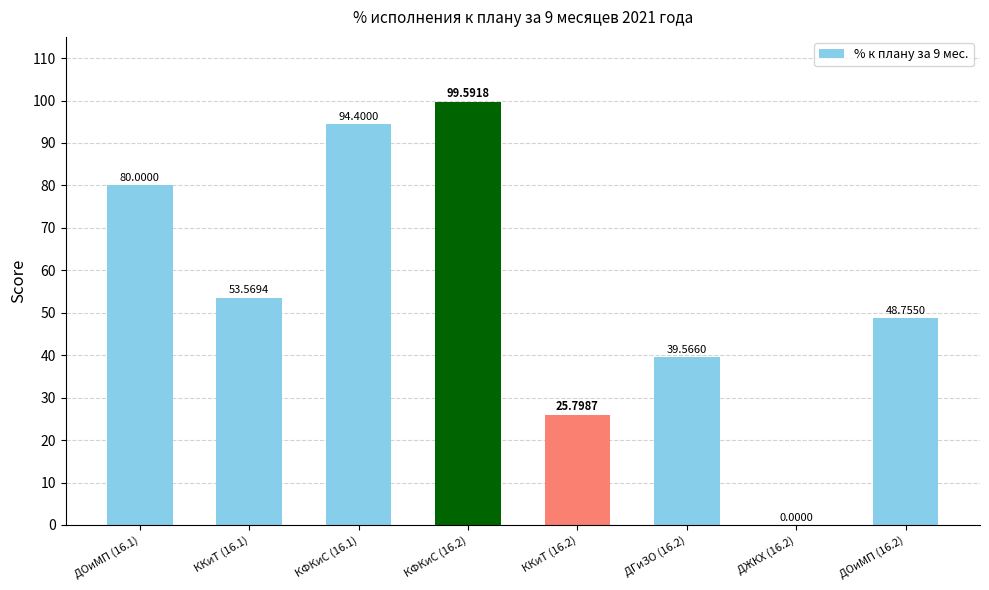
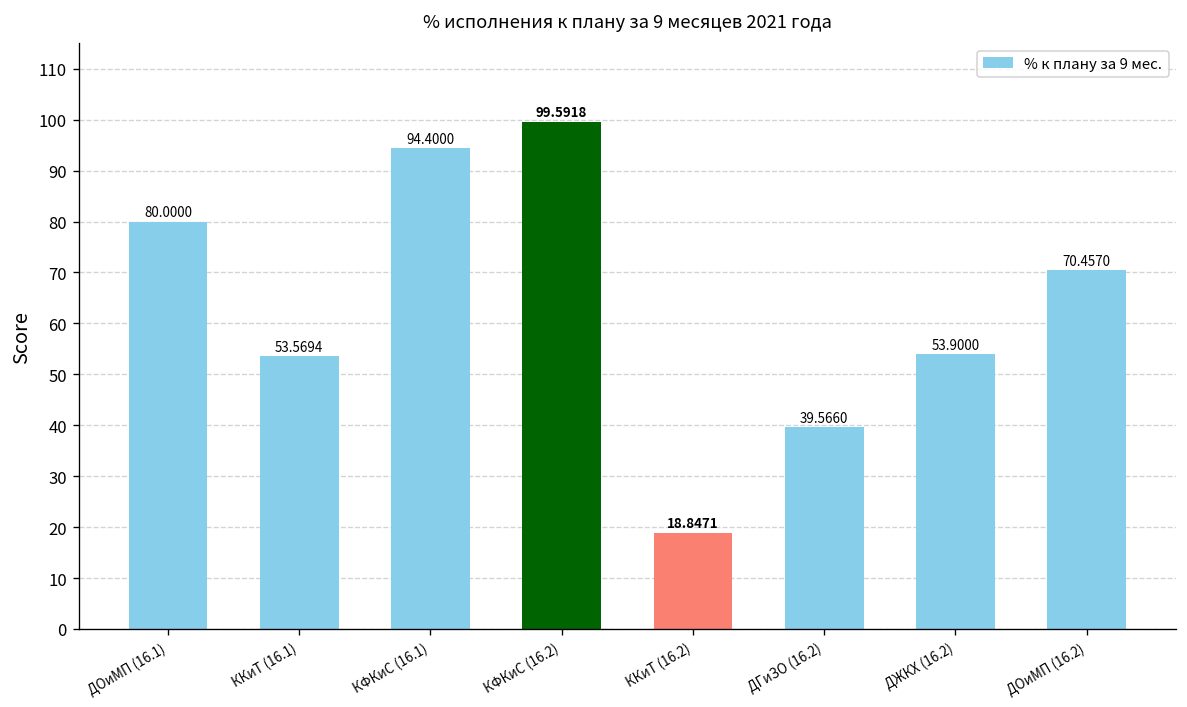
ККиТ (16.2): 25.7987 -> 18.8471
ДЖКХ (16.2): 0.0000 -> 53.9000
ДОиМП (16.2): 48.7550 -> 70.4570
